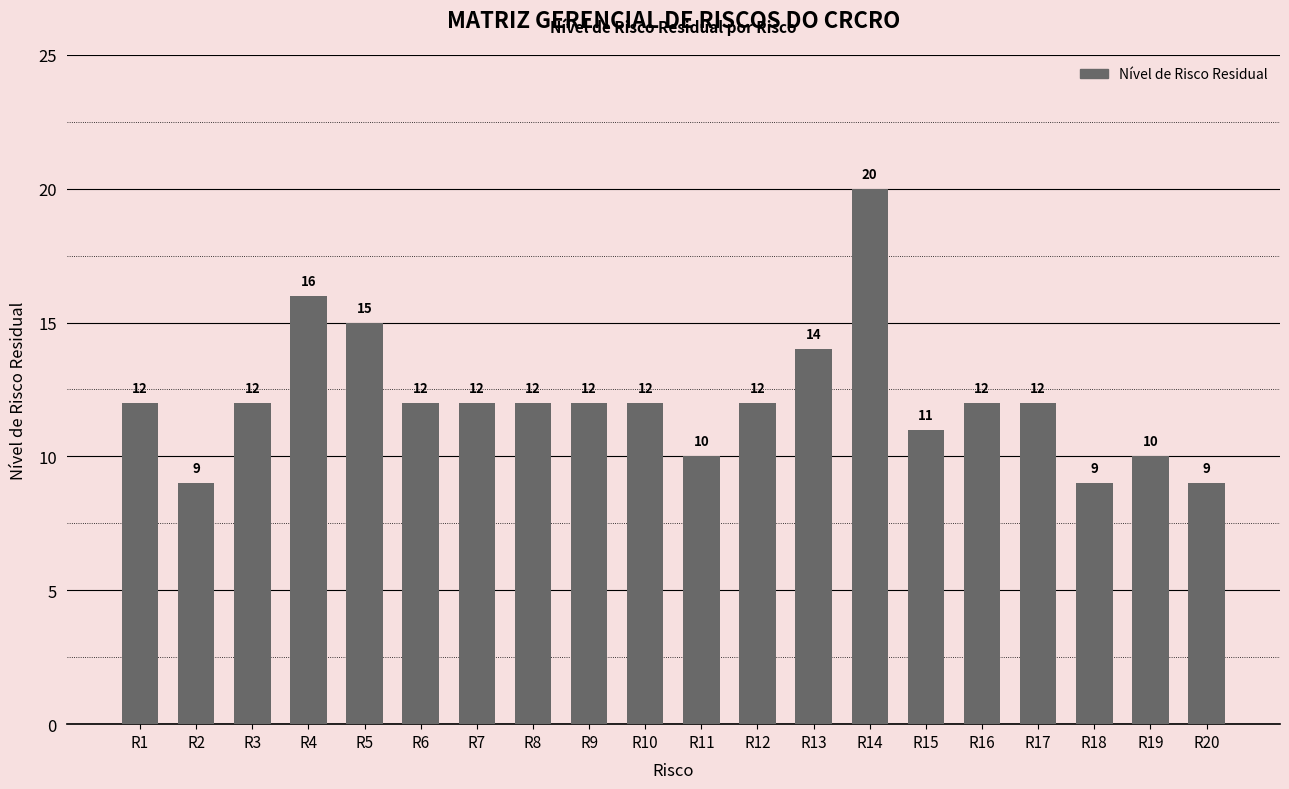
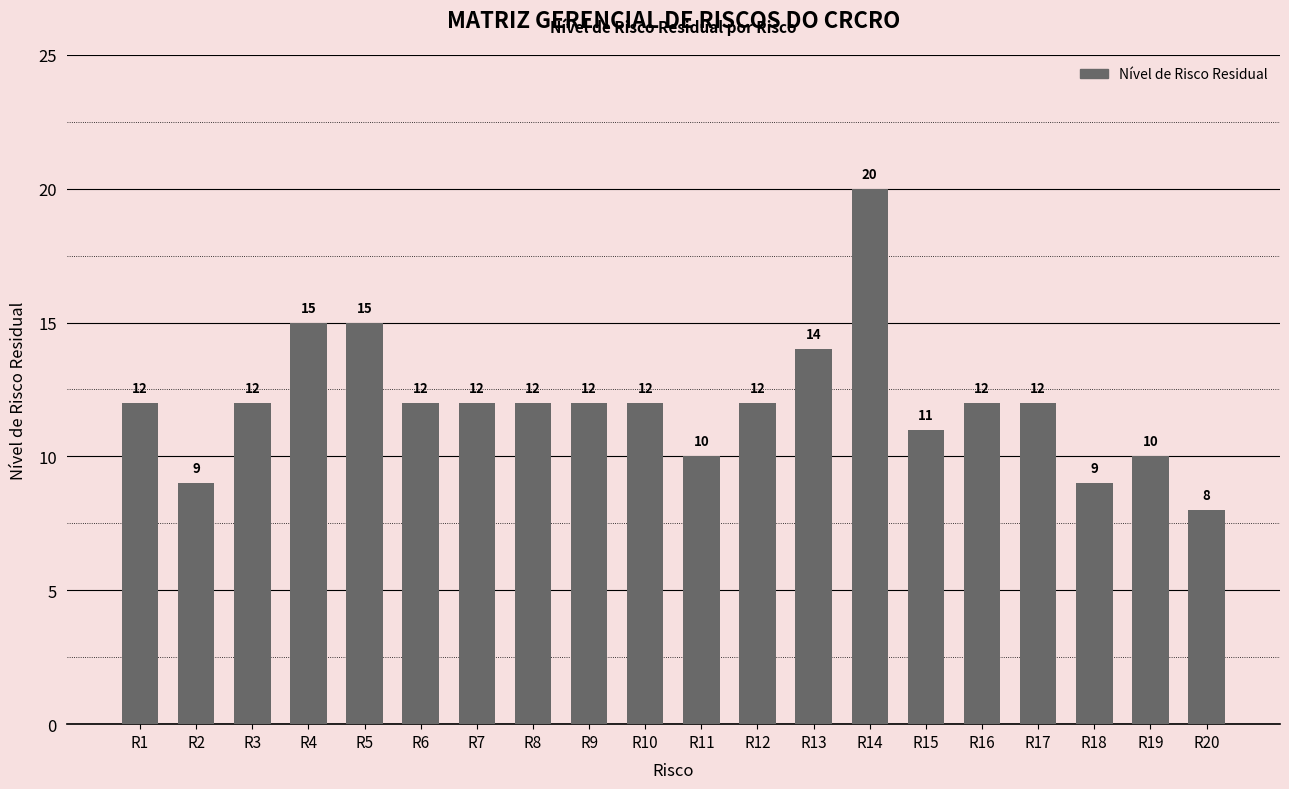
R4: 16 -> 15
R20: 9 -> 8
